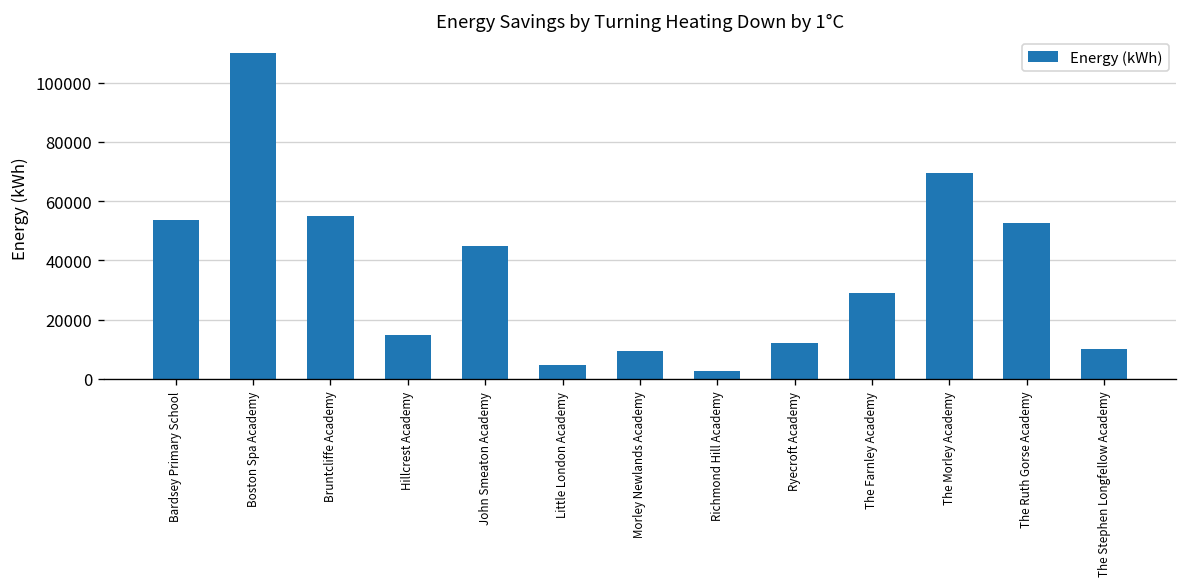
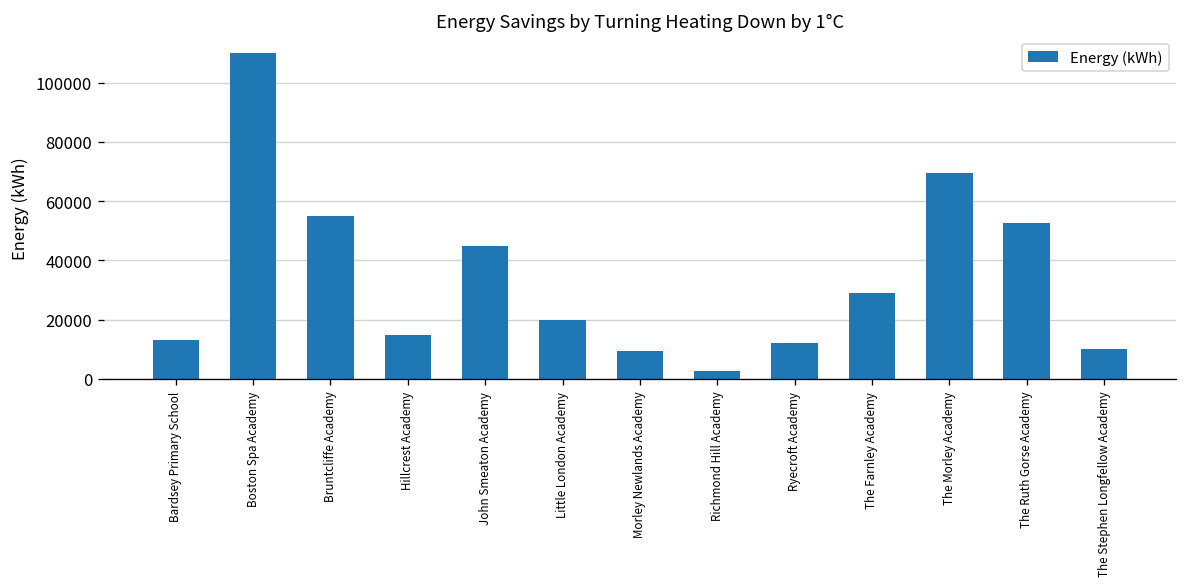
Bardsey Primary School: 54000 -> 13000
Little London Academy: 5000 -> 20000
